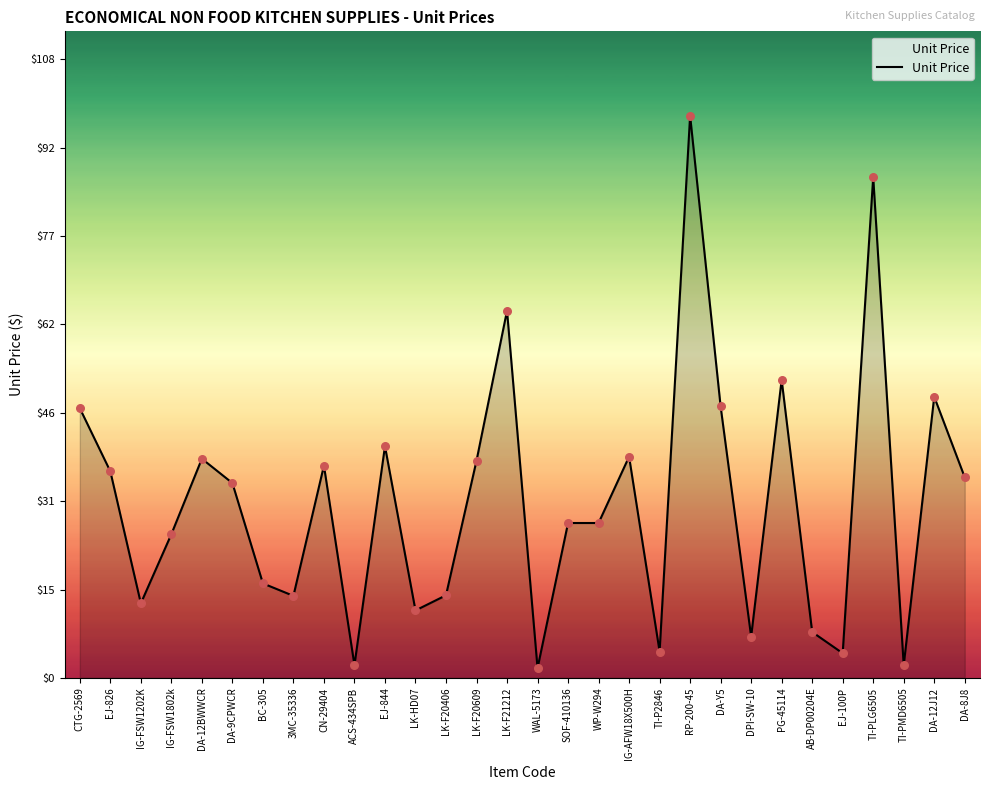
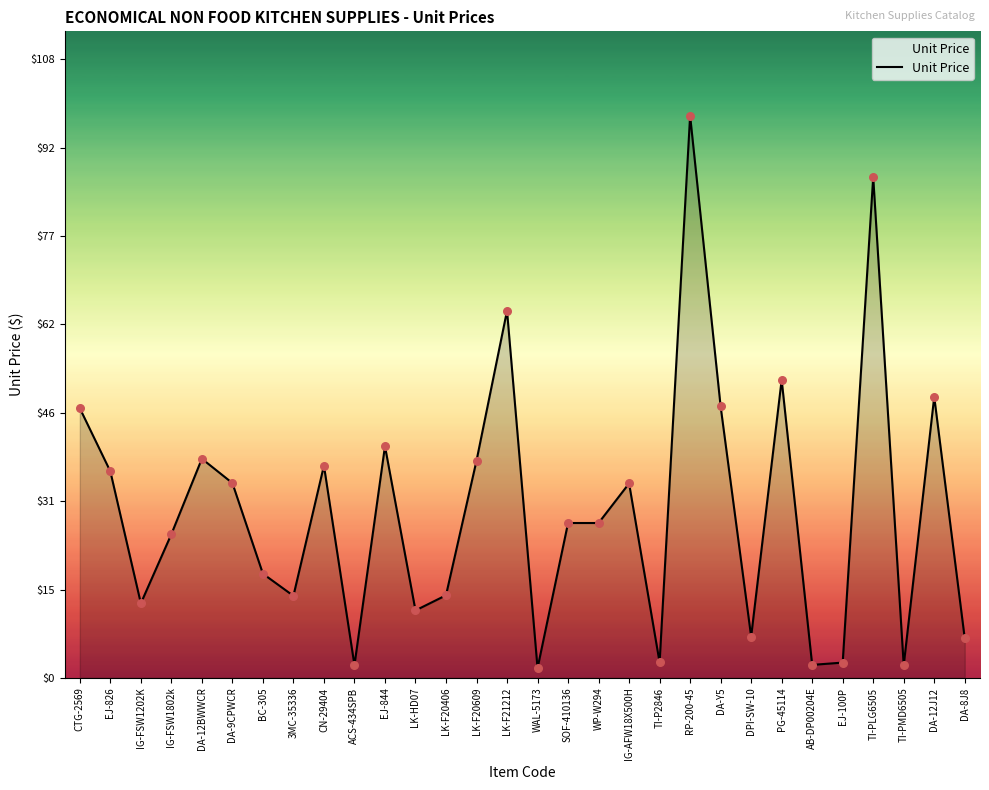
BC-305: $16 -> $18
IG-AFW18X500H: $39 -> $34
TI-P2846: $5 -> $3
AB-DP00204E: $8 -> $2
EJ-100P: $4 -> $3
DA-8J8: $35 -> $7
